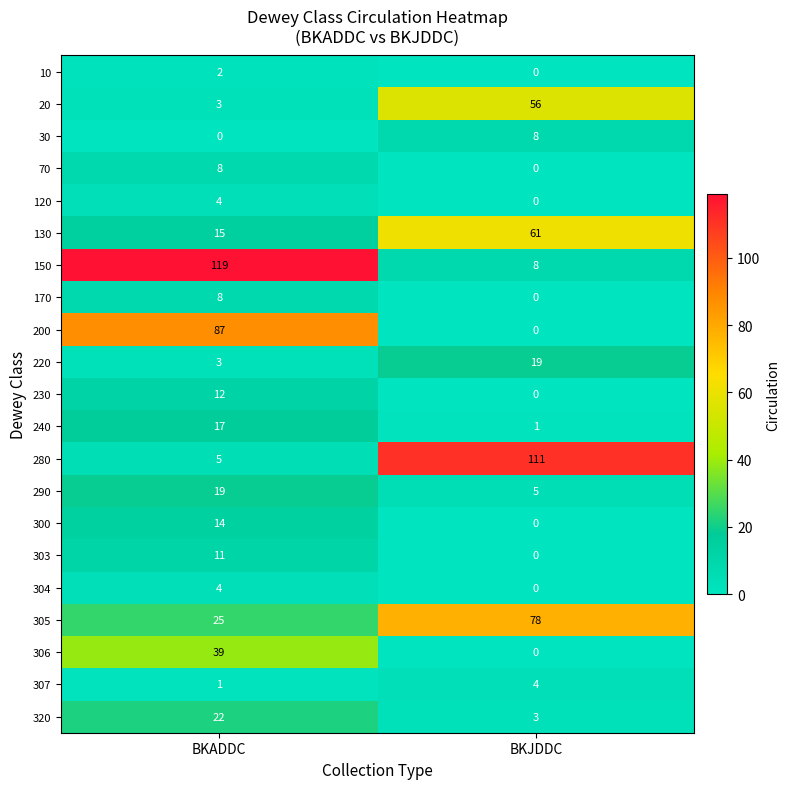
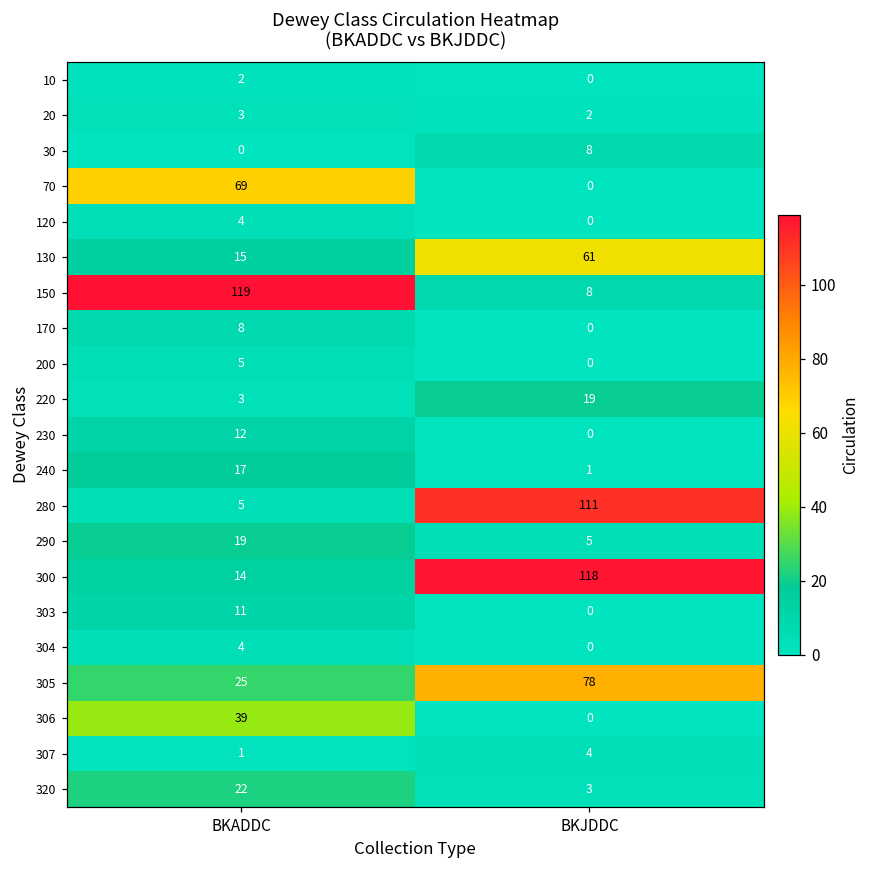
20, BKJDDC: 56 -> 2
70, BKADDC: 8 -> 69
200, BKADDC: 87 -> 5
300, BKJDDC: 0 -> 118
